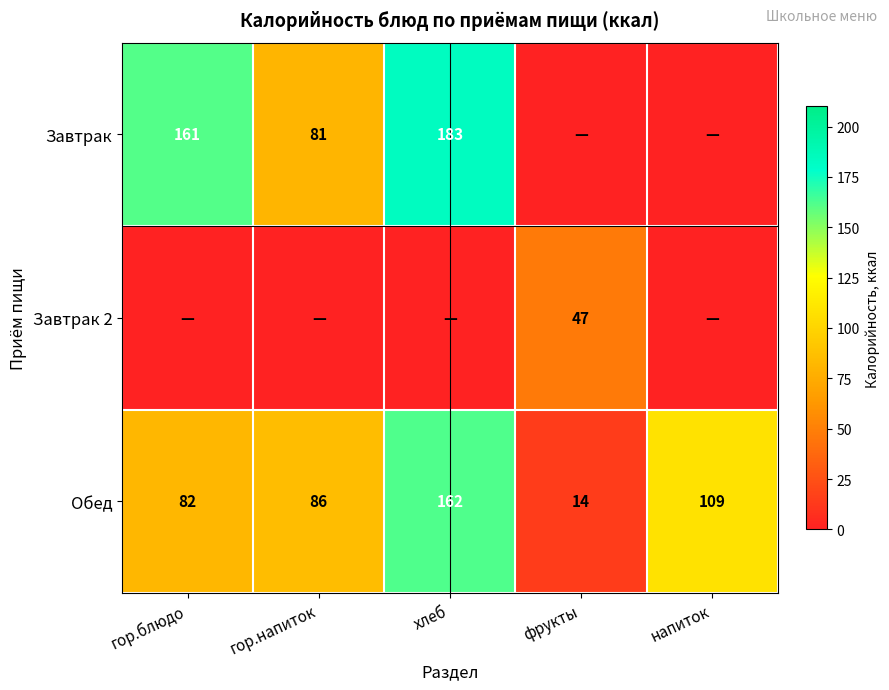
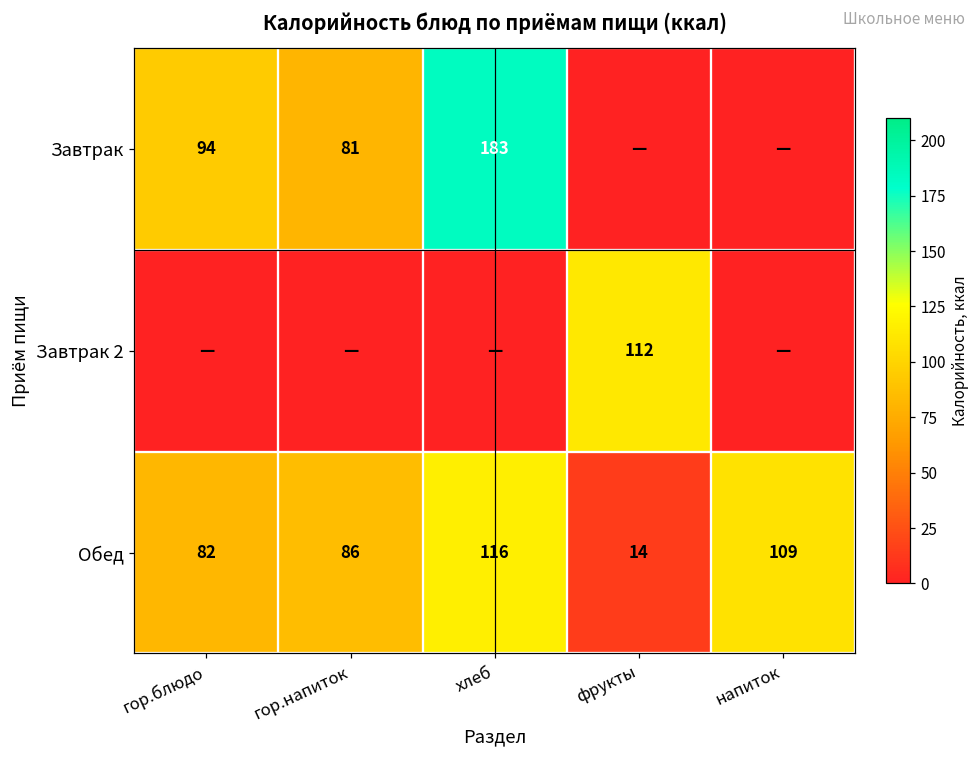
Завтрак, гор.блюдо: 161 -> 94
Завтрак 2, фрукты: 47 -> 112
Обед, хлеб: 162 -> 116
